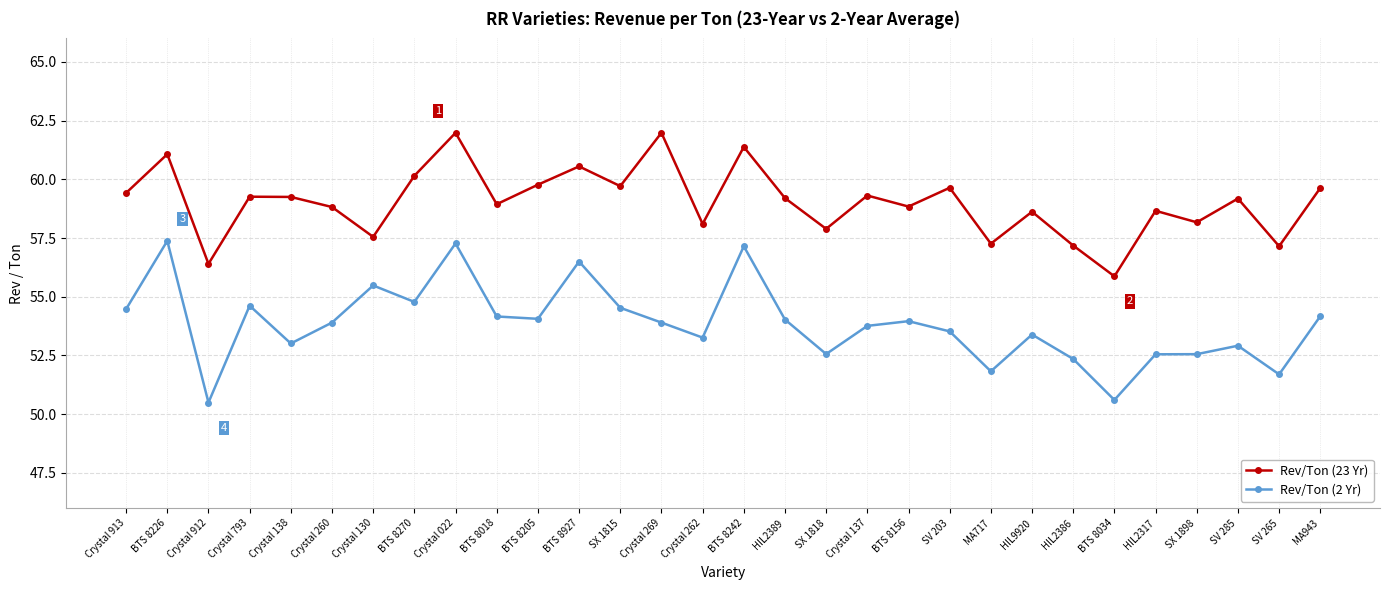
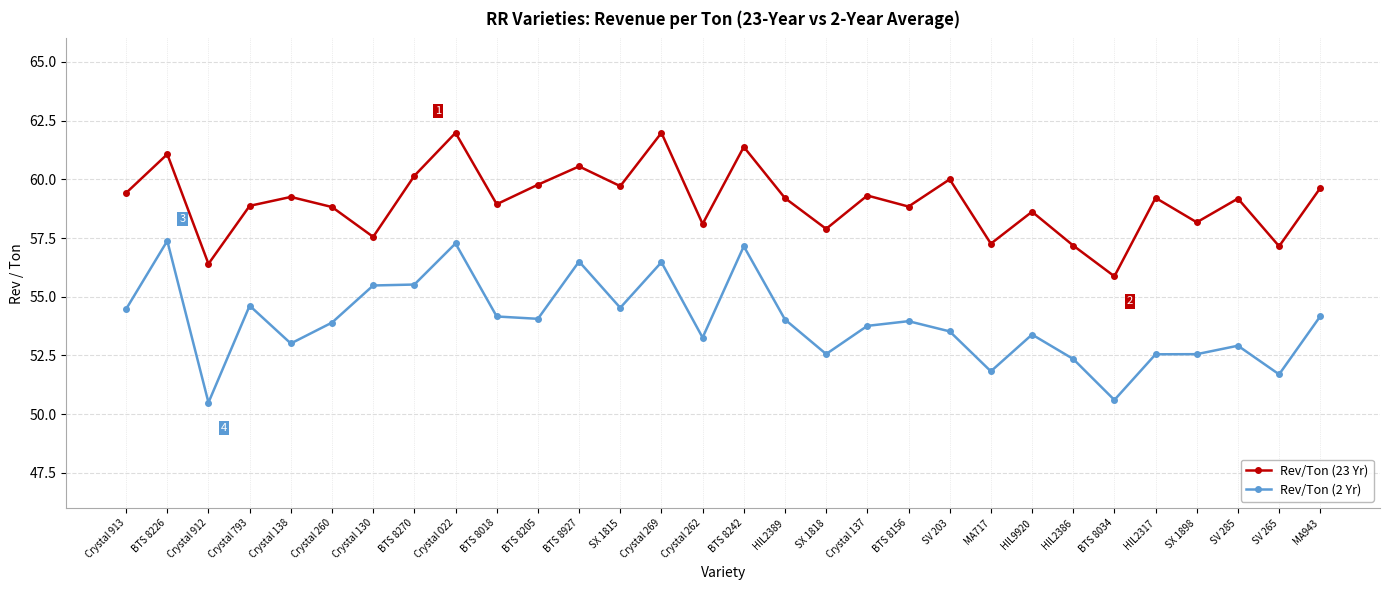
Rev/Ton (23 Yr), Crystal 793: 59.3 -> 58.9
Rev/Ton (2 Yr), BTS 8270: 54.8 -> 55.5
Rev/Ton (2 Yr), Crystal 269: 53.9 -> 56.5
Rev/Ton (23 Yr), SV 203: 59.6 -> 60.0
Rev/Ton (23 Yr), HIL2317: 58.7 -> 59.2
